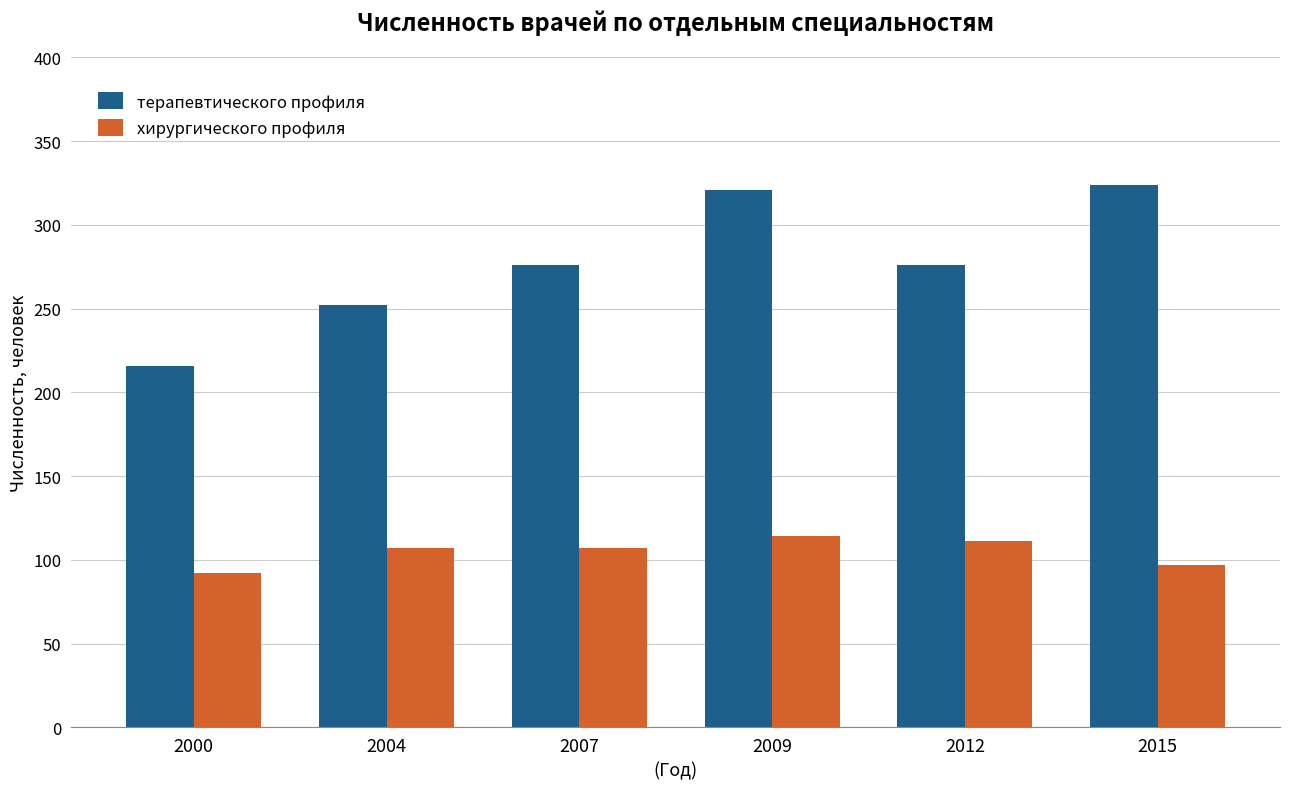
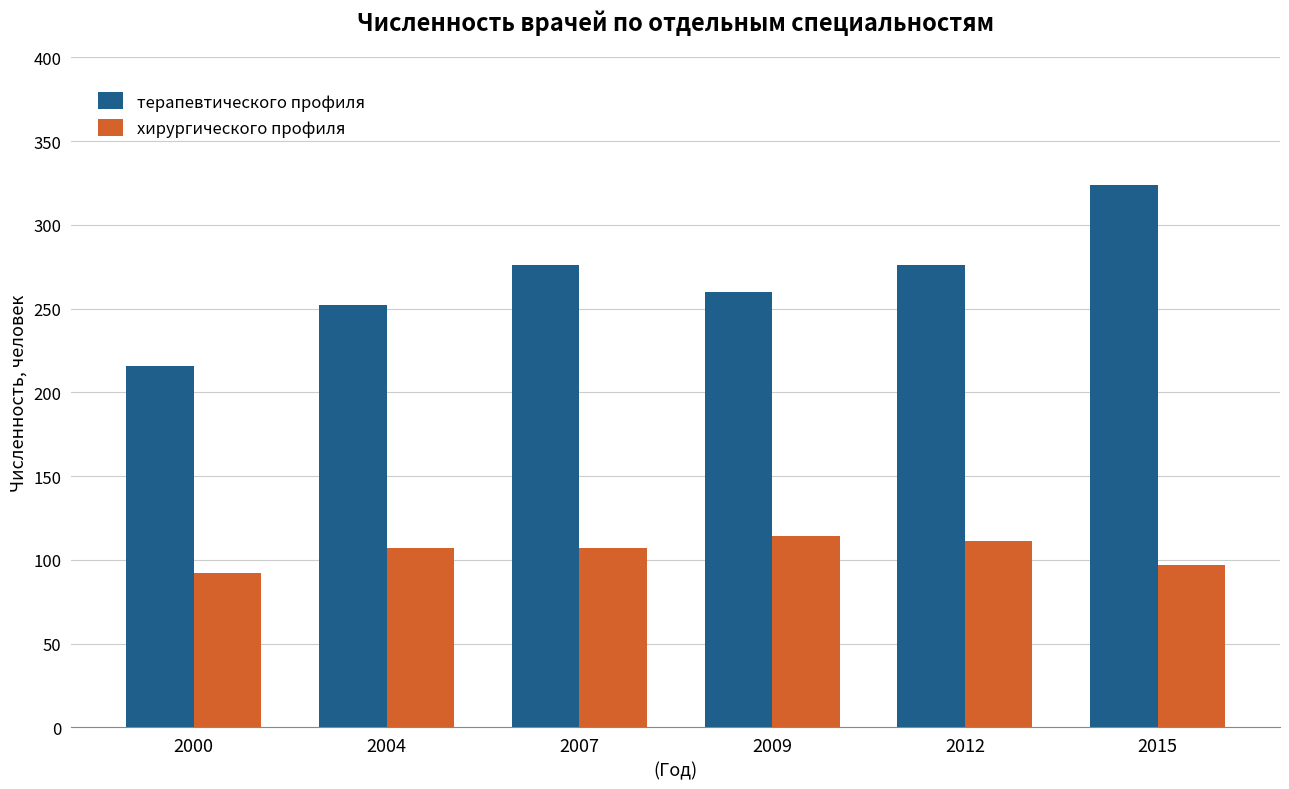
терапевтического профиля, 2009: 321 -> 260
